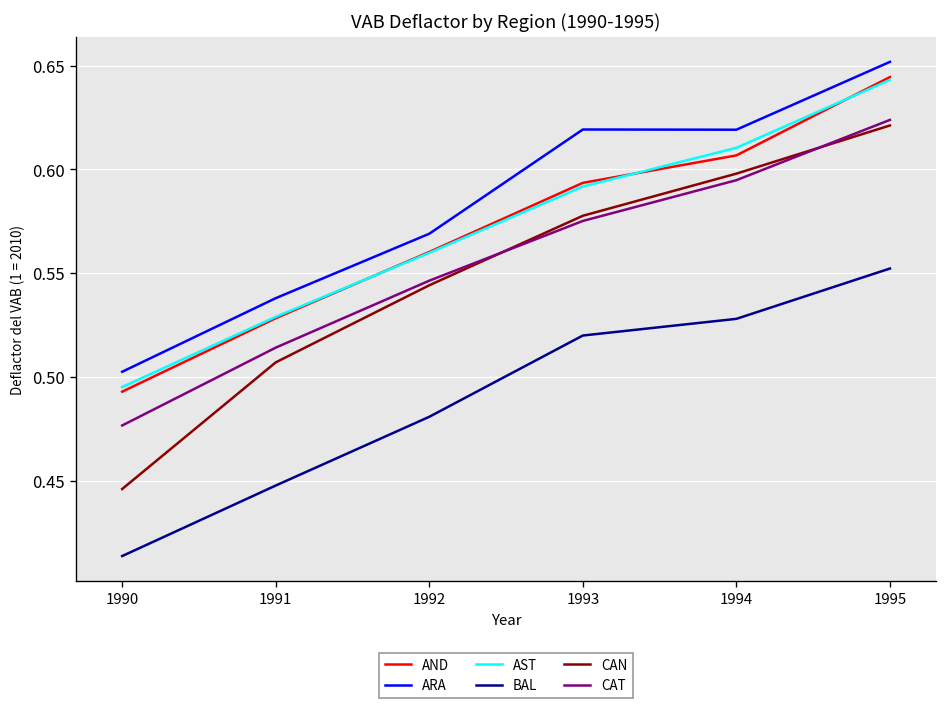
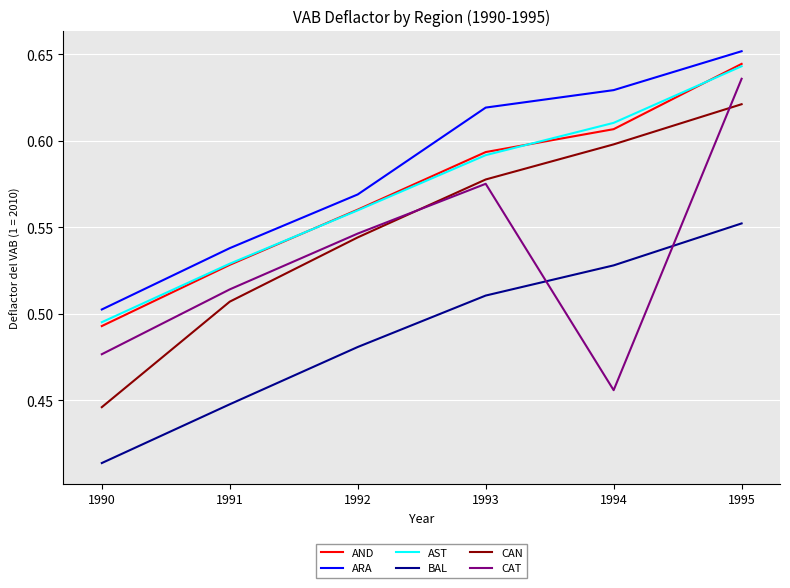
BAL, 1993: 0.520 -> 0.511
ARA, 1994: 0.619 -> 0.629
CAT, 1994: 0.595 -> 0.456
CAT, 1995: 0.624 -> 0.636
